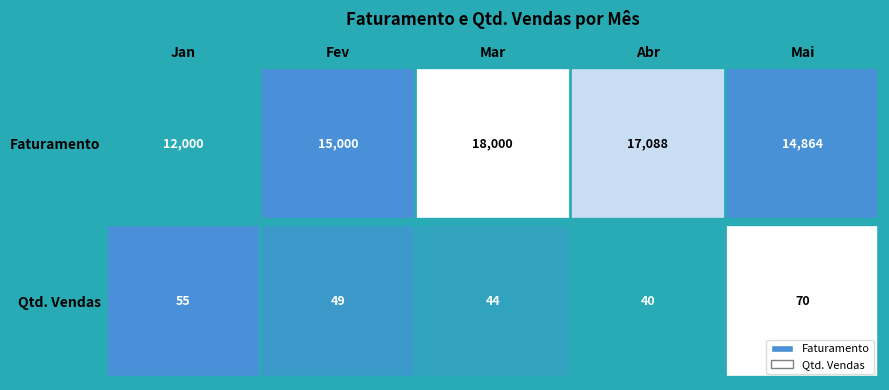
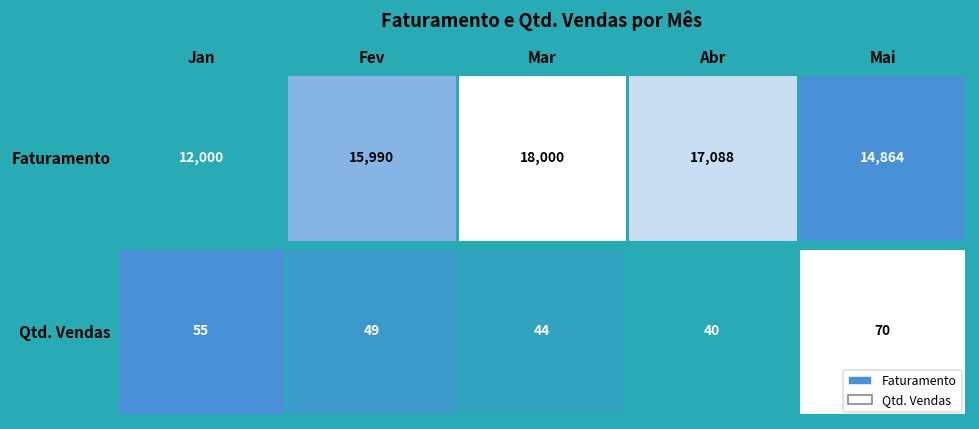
Faturamento, Fev: 15,000 -> 15,990
